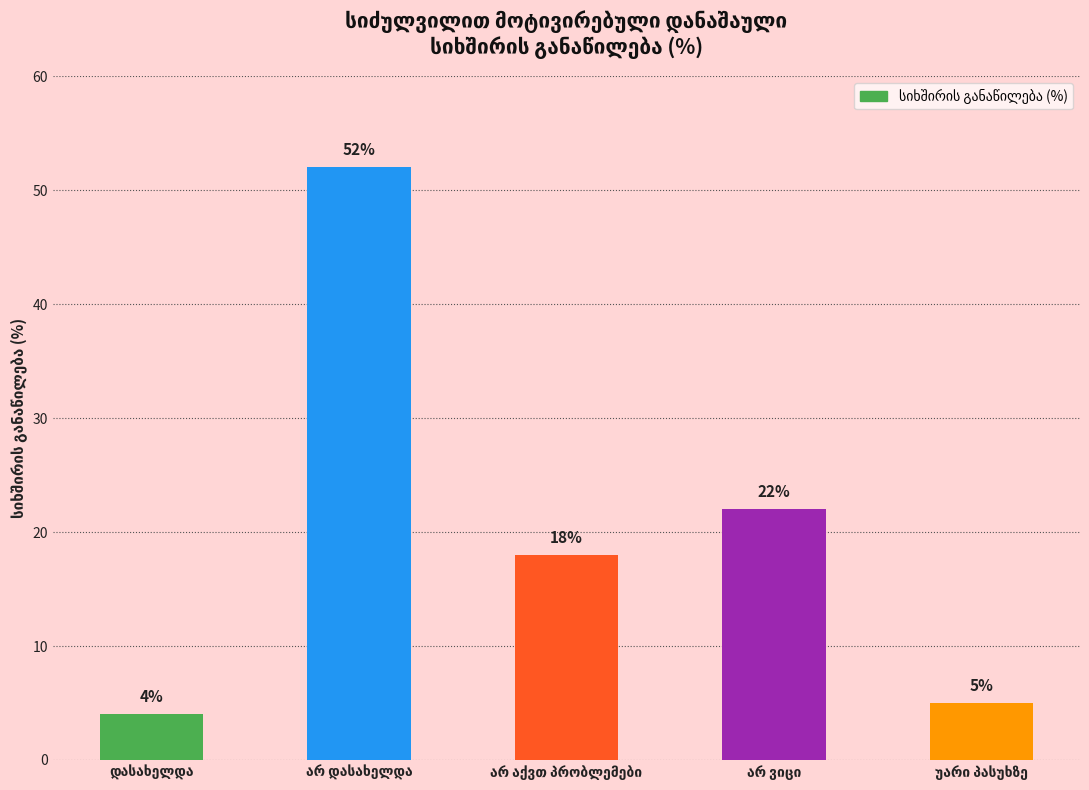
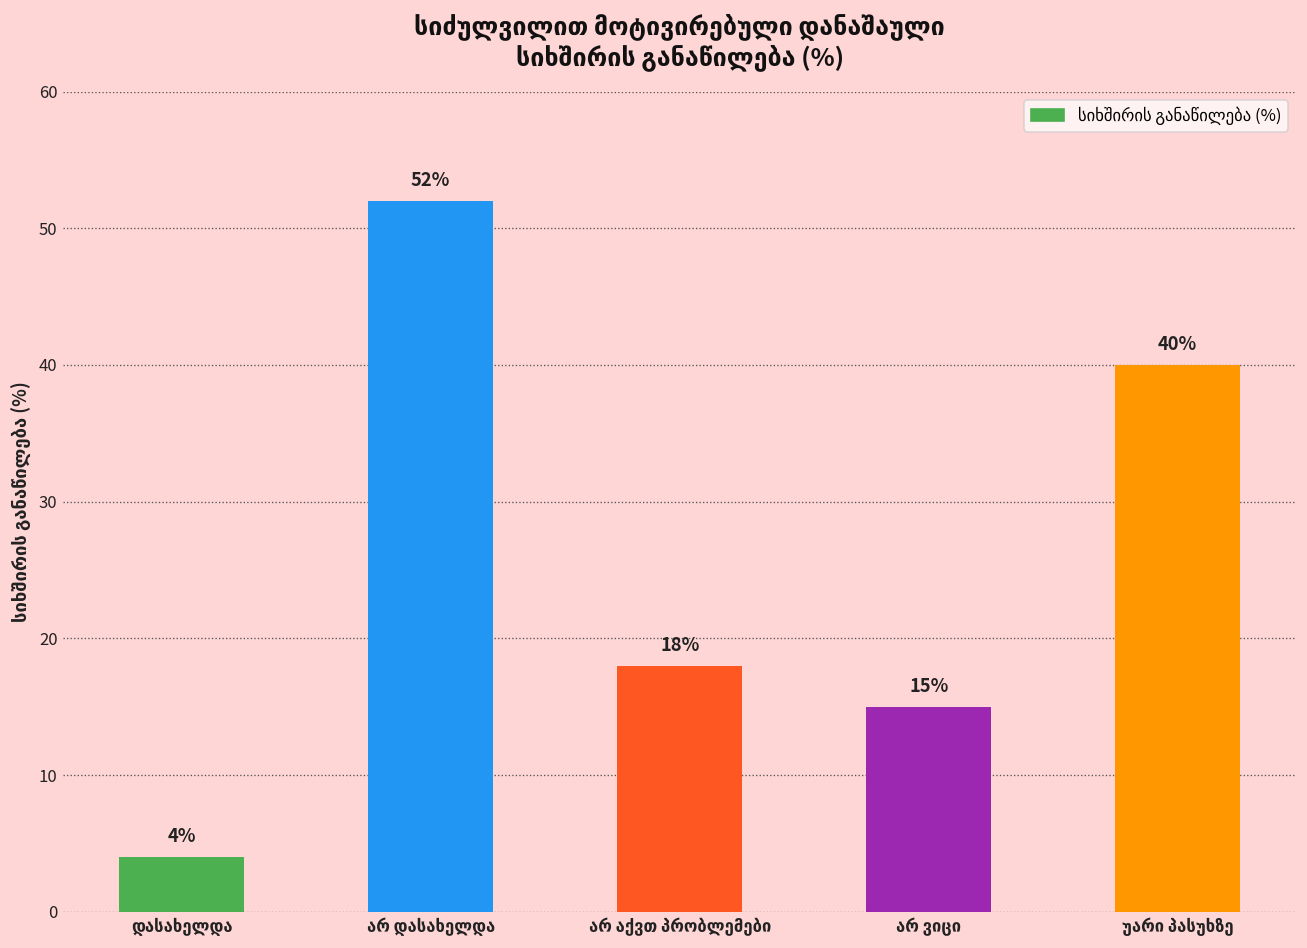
არ ვიცი: 22% -> 15%
უარი პასუხზე: 5% -> 40%
